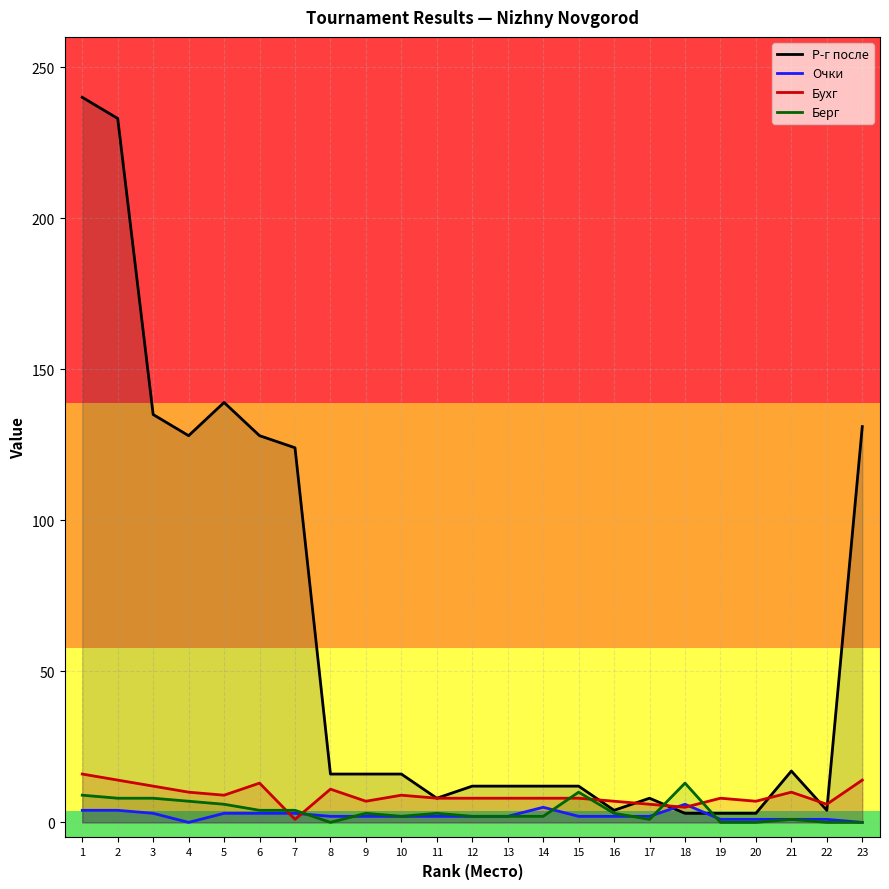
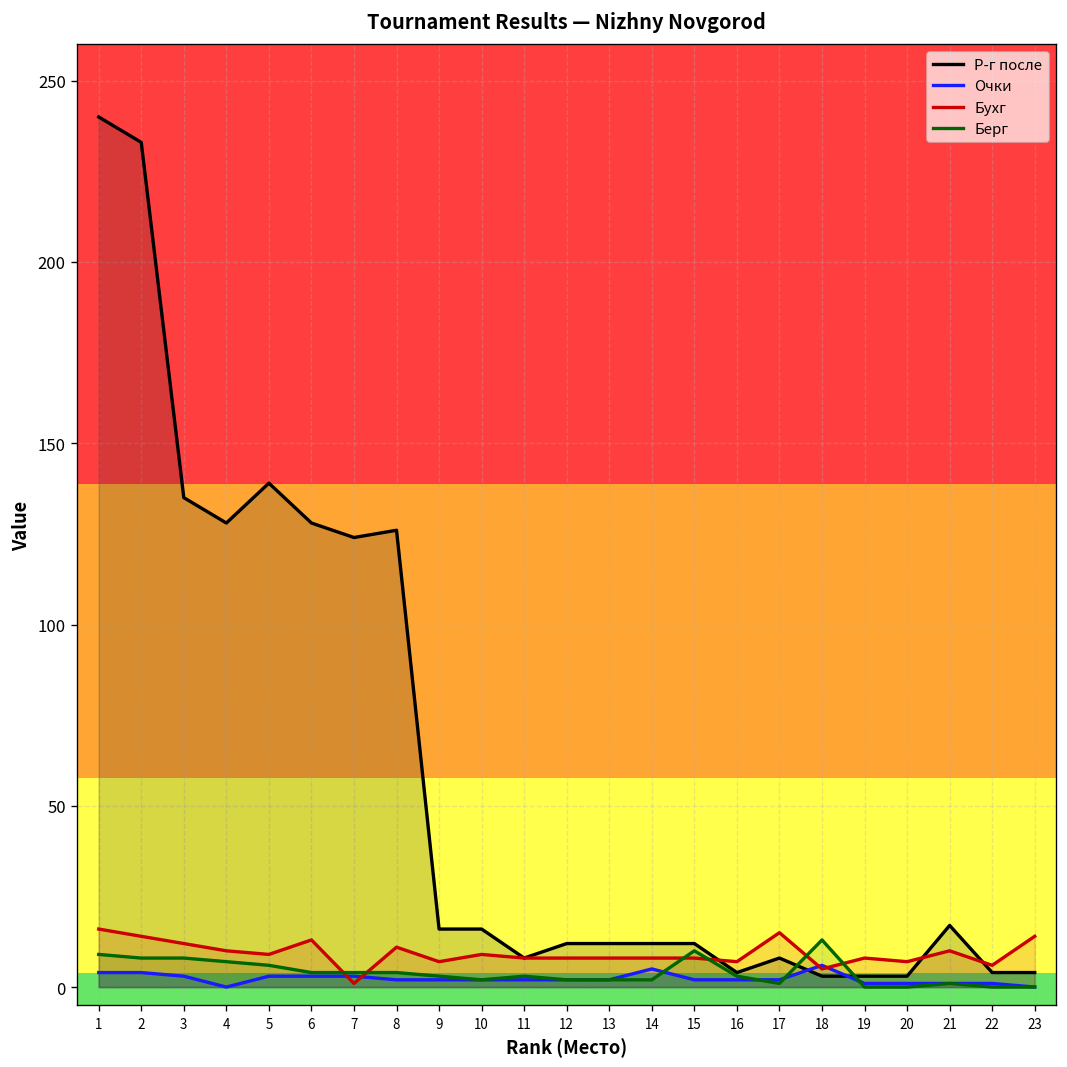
Р-г после, 8: 16 -> 126
Берг, 8: 0 -> 4
Бухг, 17: 6 -> 15
Р-г после, 23: 131 -> 4
